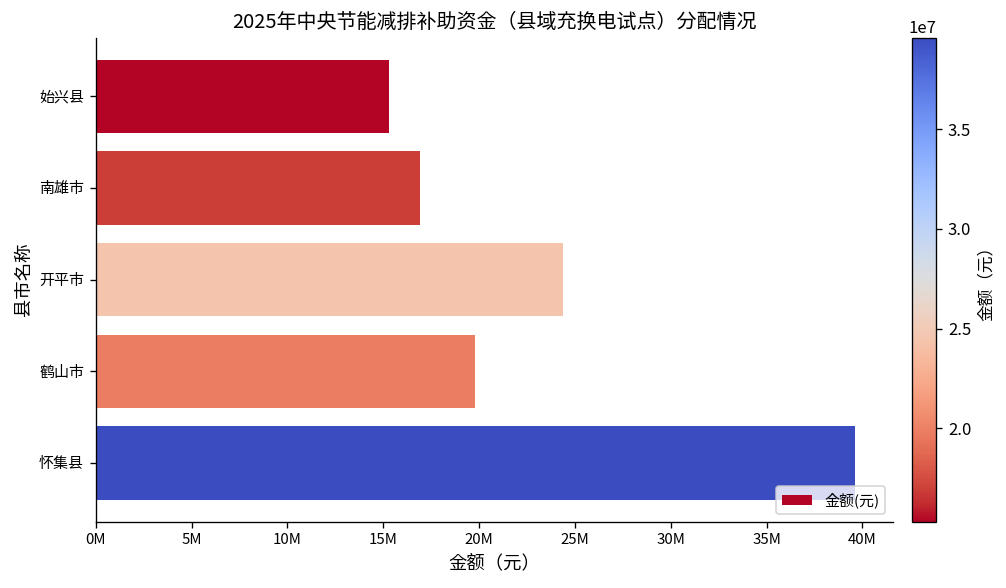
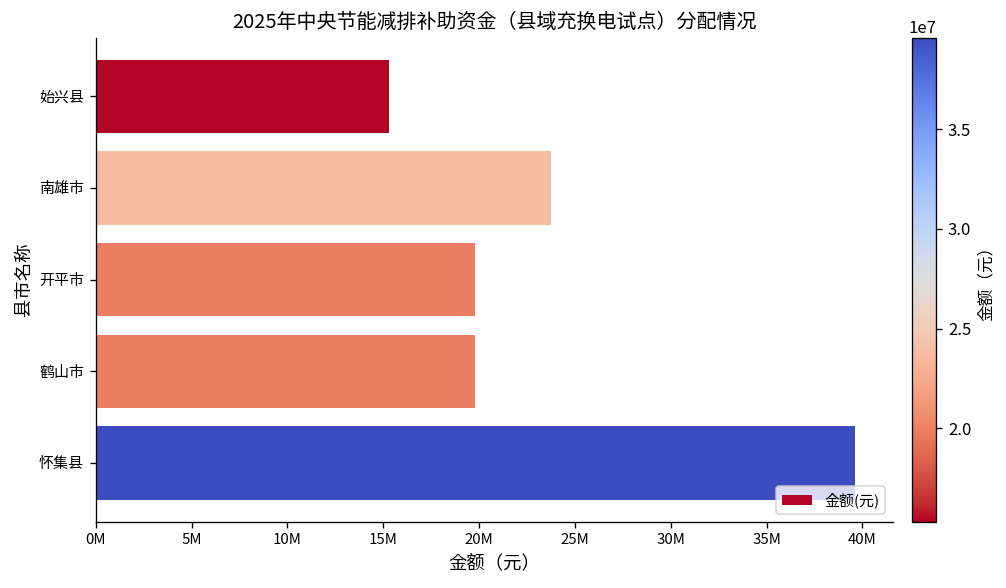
南雄市: 16900000 -> 23800000
开平市: 24400000 -> 19800000
